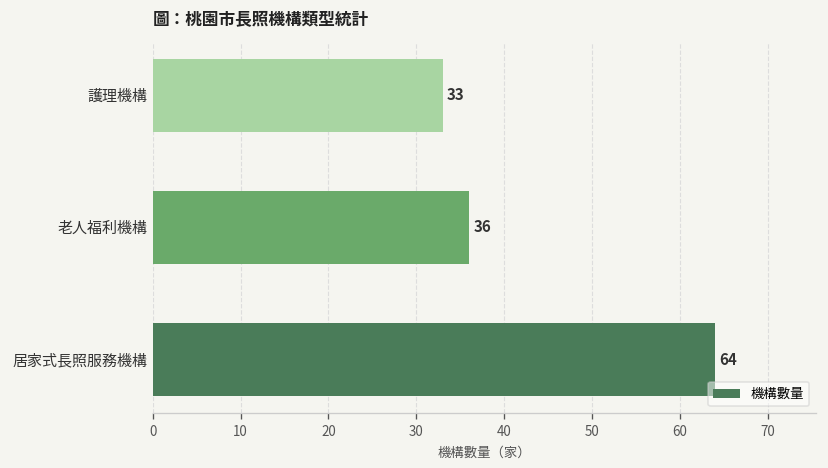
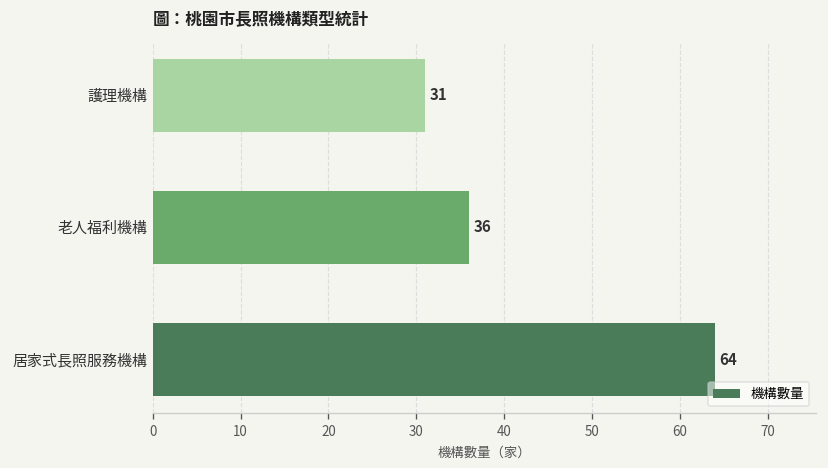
護理機構: 33 -> 31
